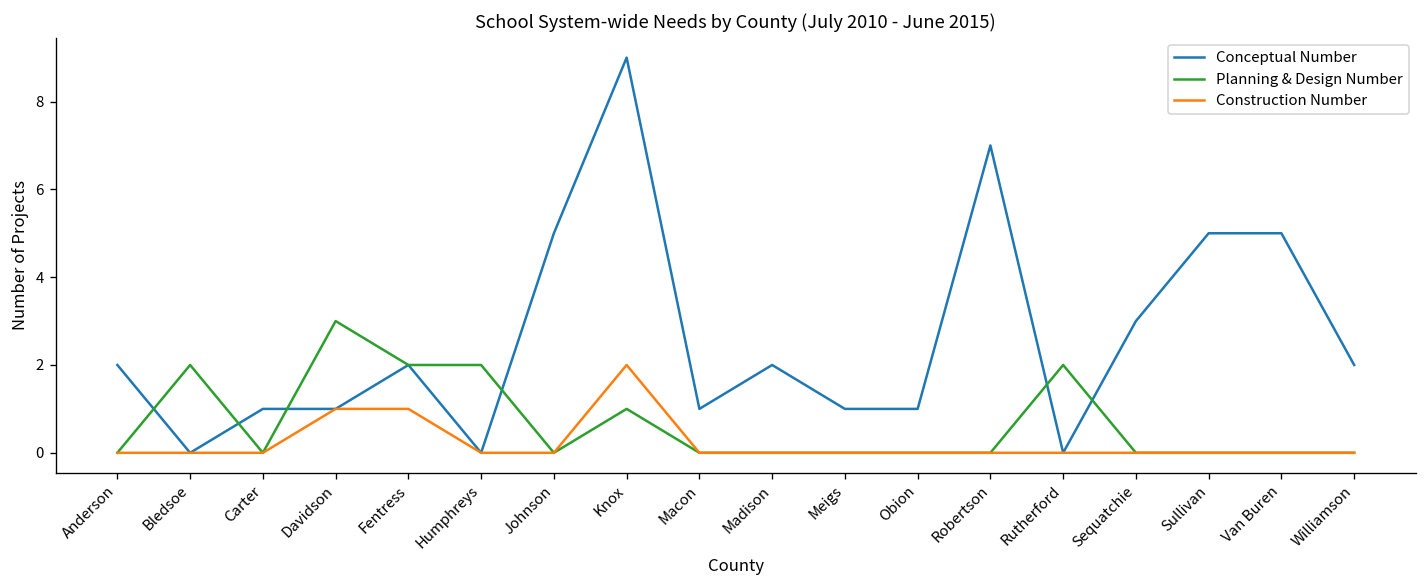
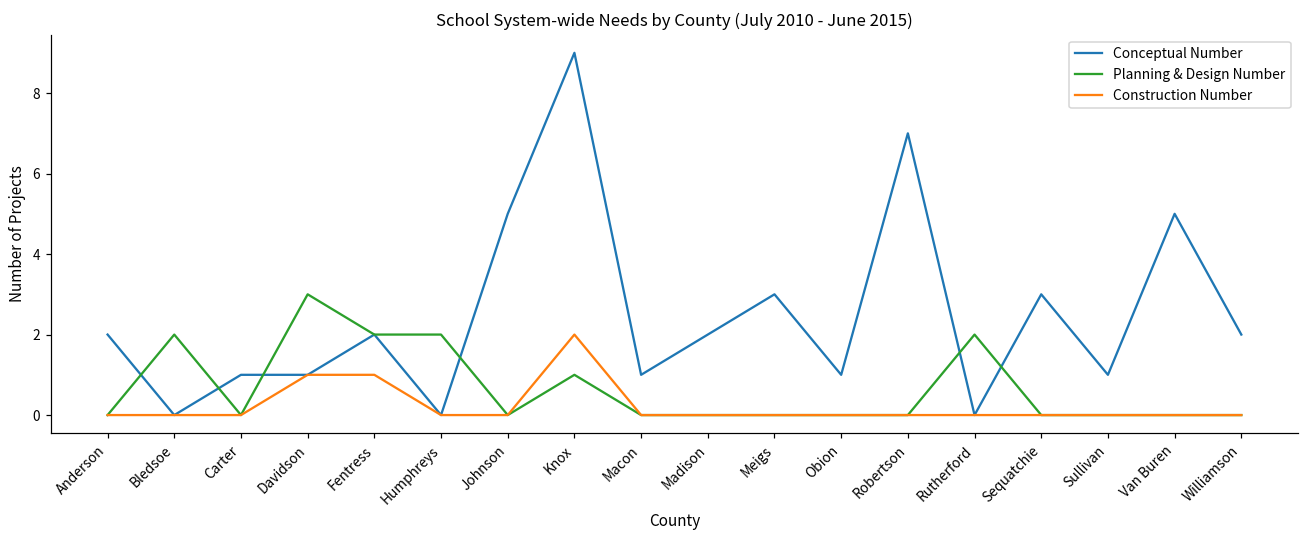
Conceptual Number, Meigs: 1 -> 3
Conceptual Number, Sullivan: 5 -> 1
